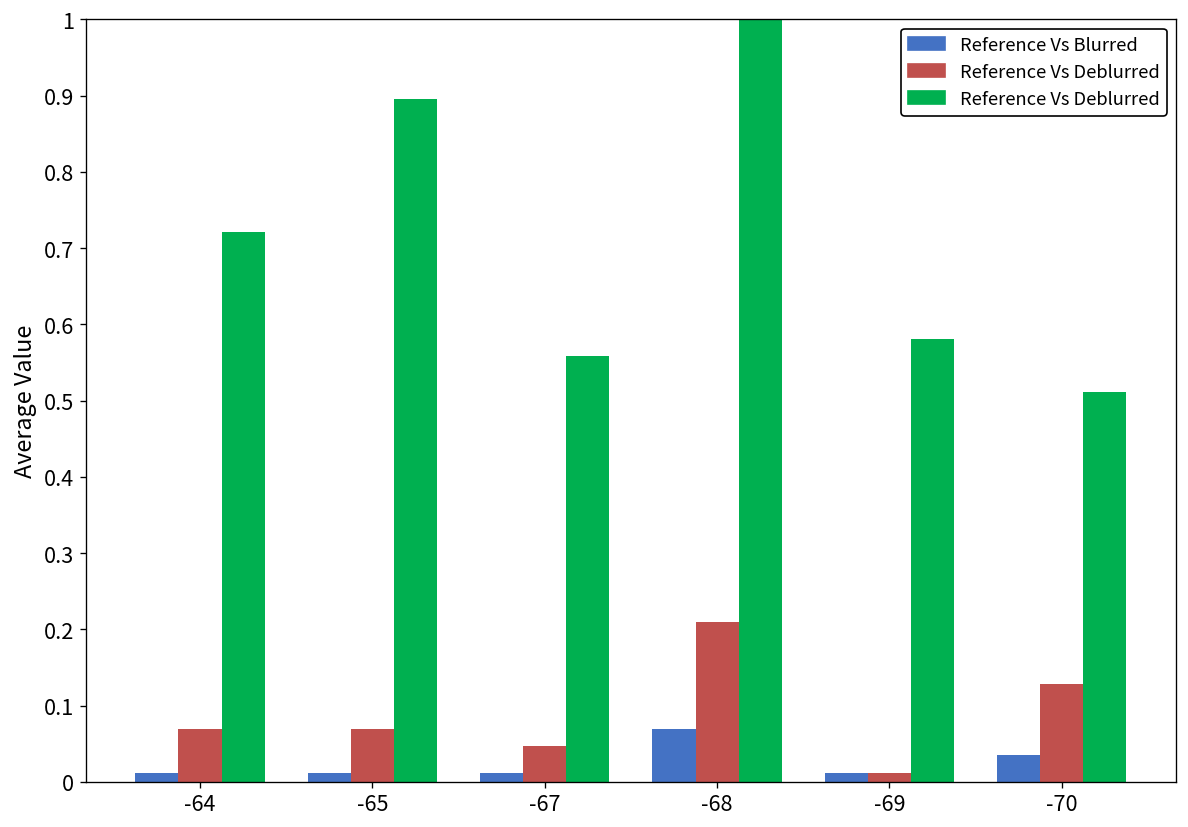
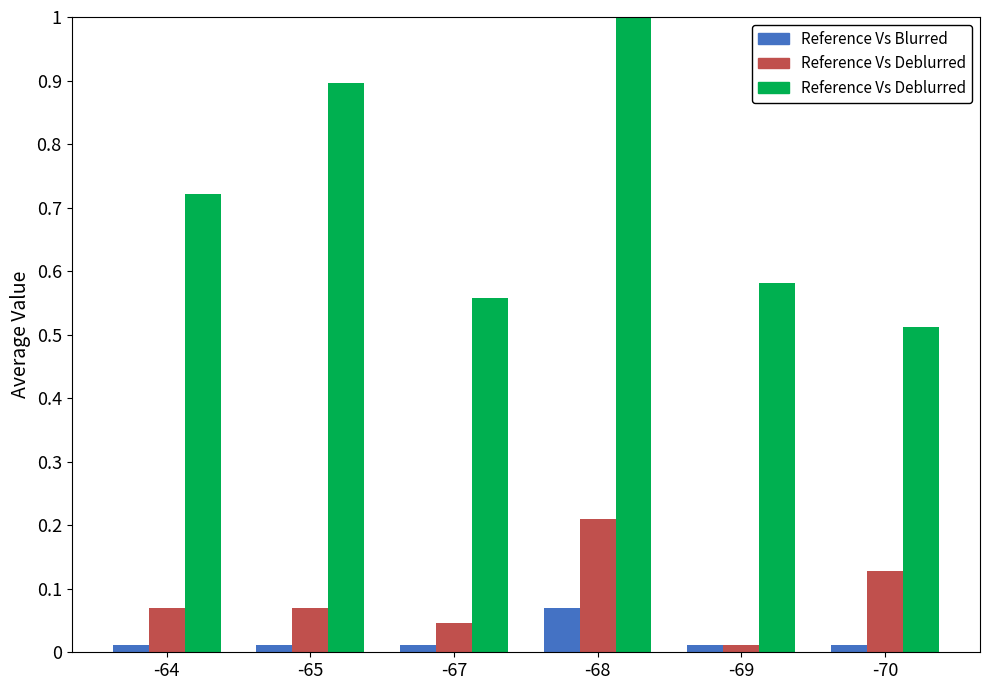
Reference Vs Blurred, -70: 0.03 -> 0.01
